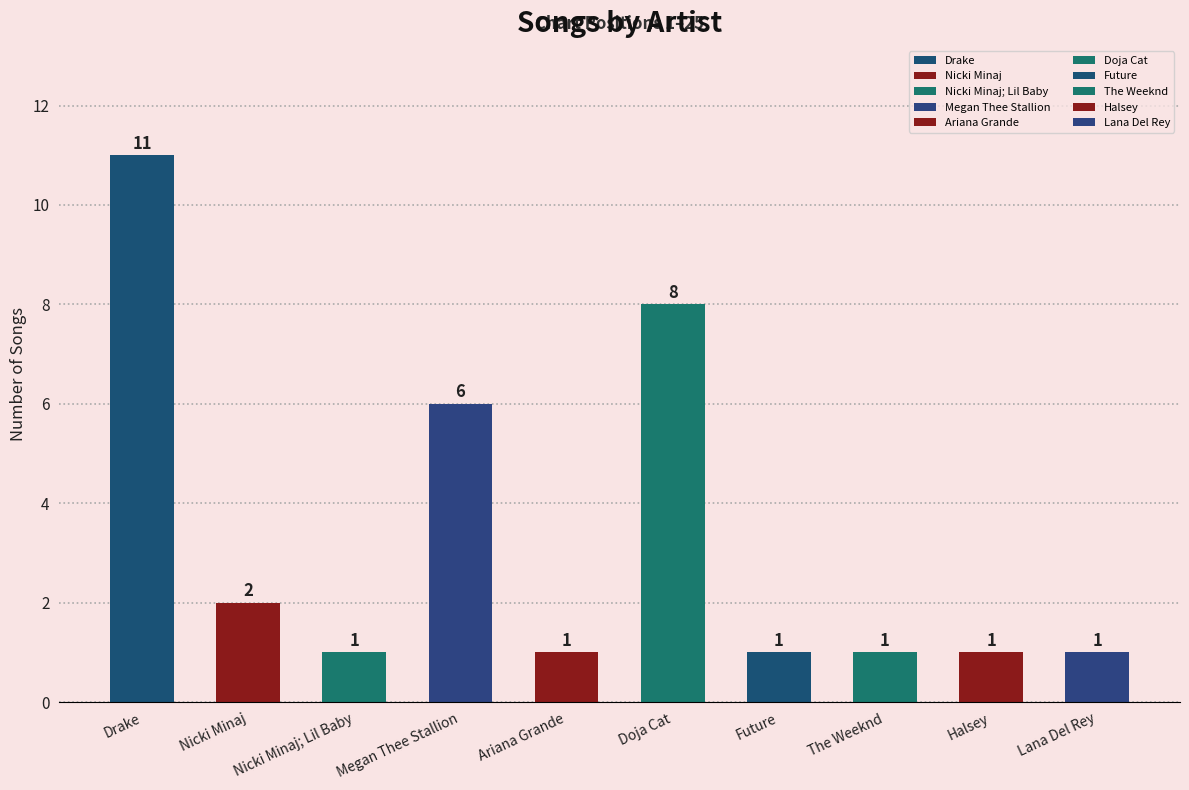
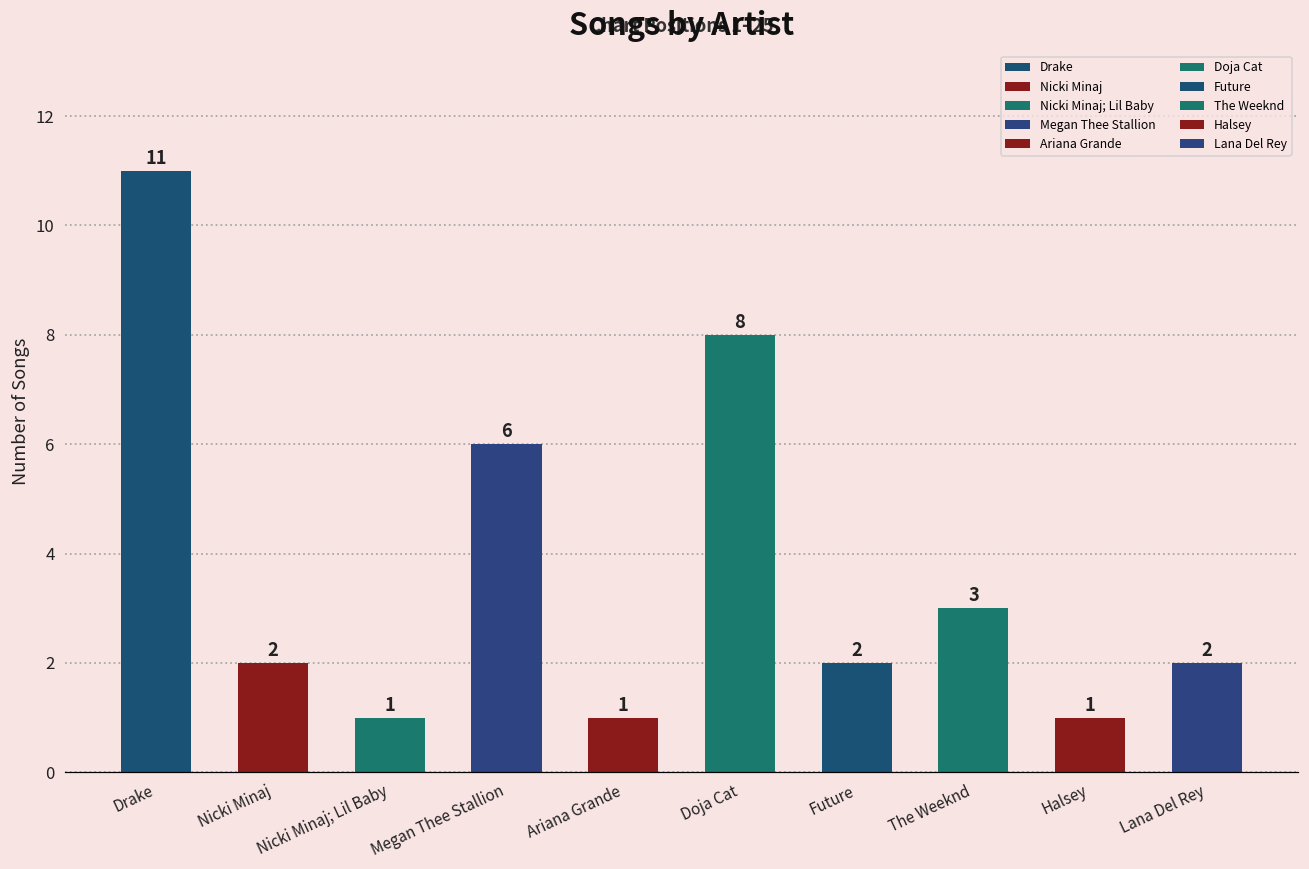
Future: 1 -> 2
The Weeknd: 1 -> 3
Lana Del Rey: 1 -> 2
